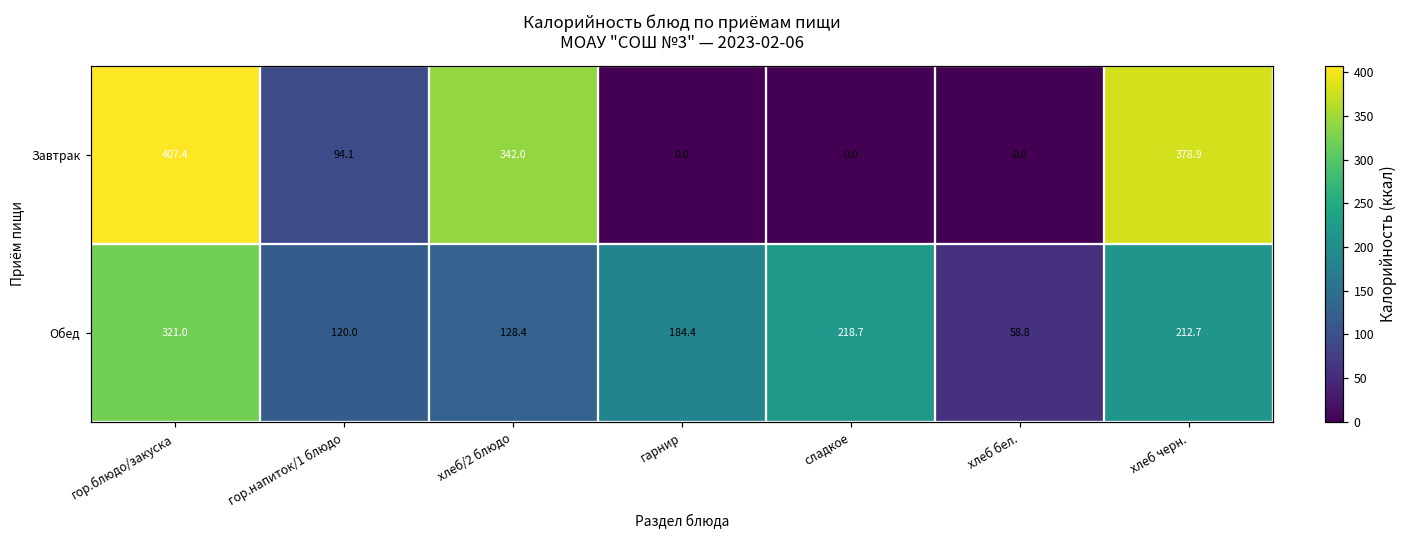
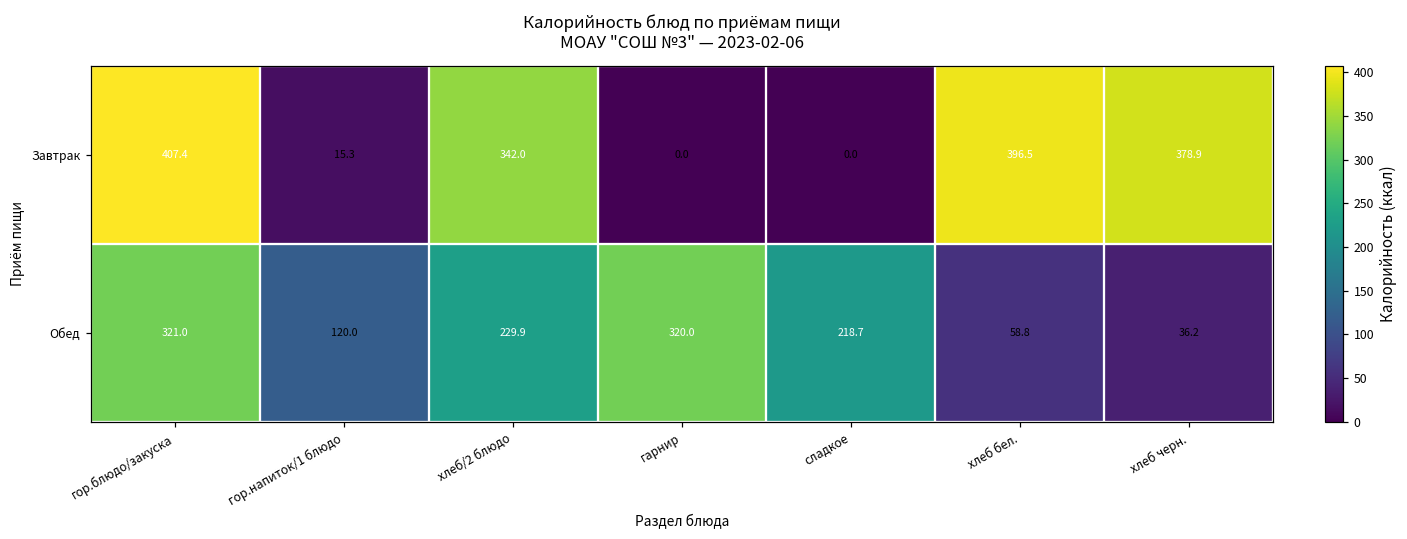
Завтрак, гор.напиток/1 блюдо: 94.1 -> 15.3
Завтрак, хлеб бел.: 0.0 -> 396.5
Обед, хлеб/2 блюдо: 128.4 -> 229.9
Обед, гарнир: 184.4 -> 320.0
Обед, хлеб черн.: 212.7 -> 36.2
